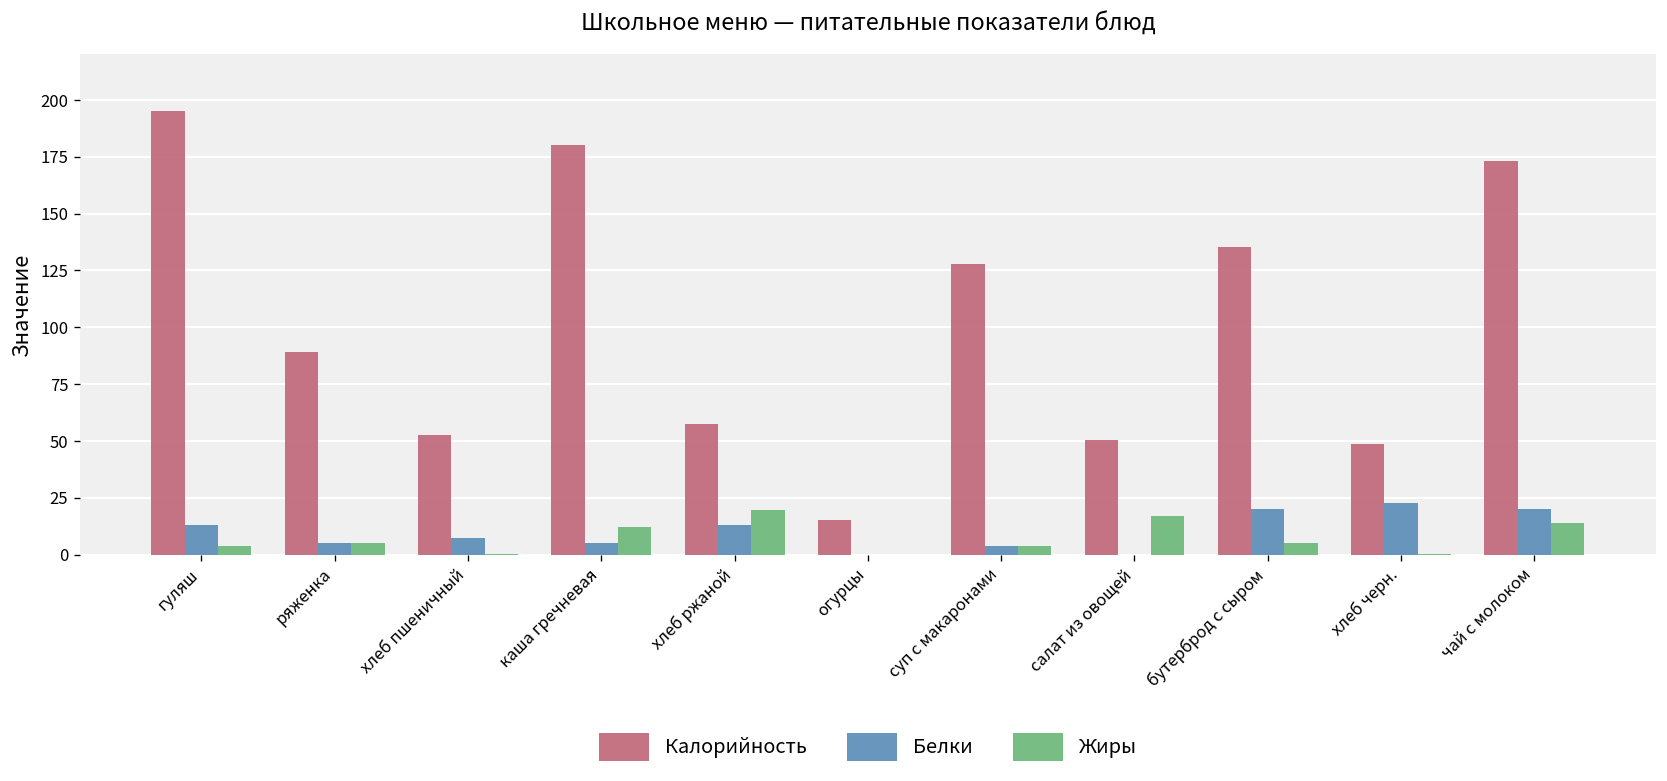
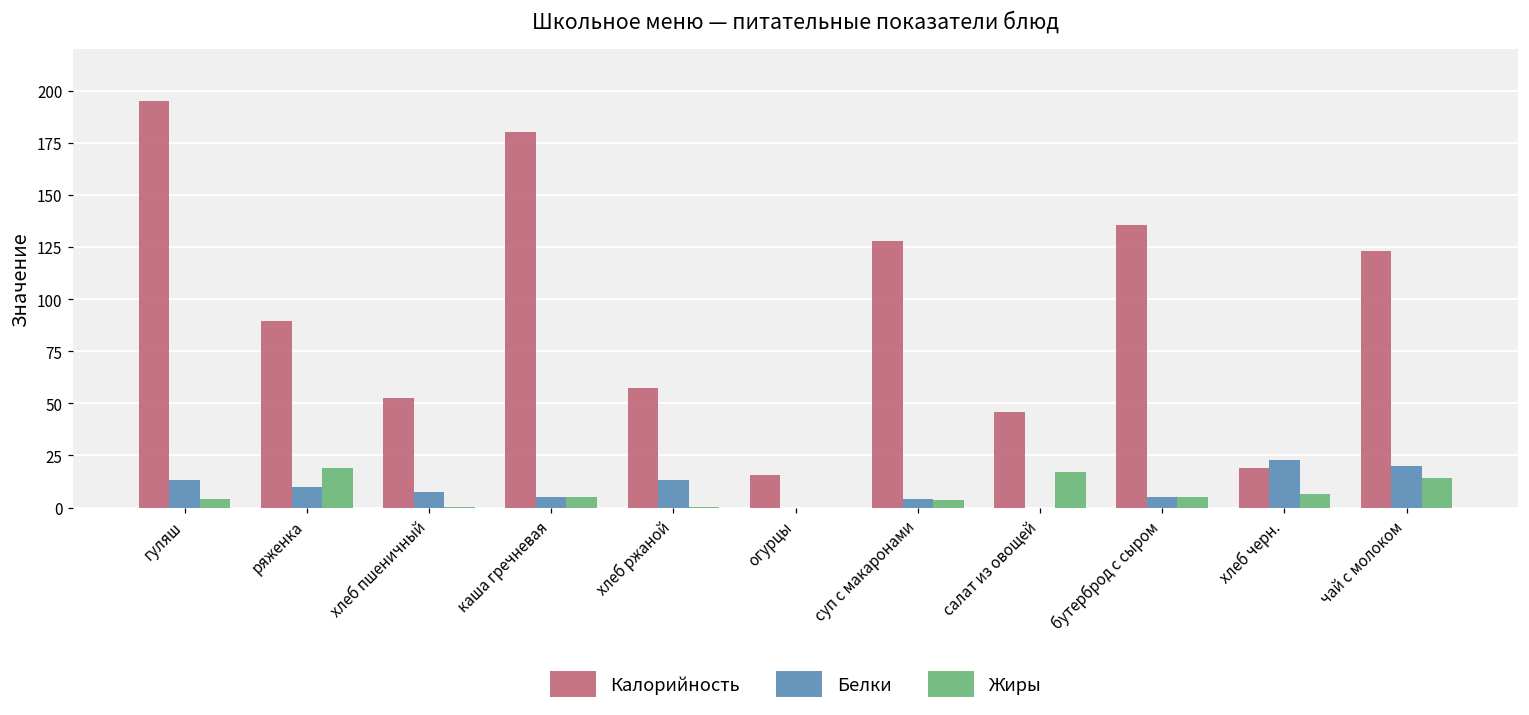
Белки, ряженка: 5 -> 10
Жиры, ряженка: 5 -> 19
Жиры, каша гречневая: 12 -> 5
Жиры, хлеб ржаной: 20 -> 0
Калорийность, салат из овощей: 51 -> 46
Белки, бутерброд с сыром: 20 -> 5
Калорийность, хлеб черн.: 49 -> 19
Жиры, хлеб черн.: 0 -> 7
Калорийность, чай с молоком: 173 -> 123
